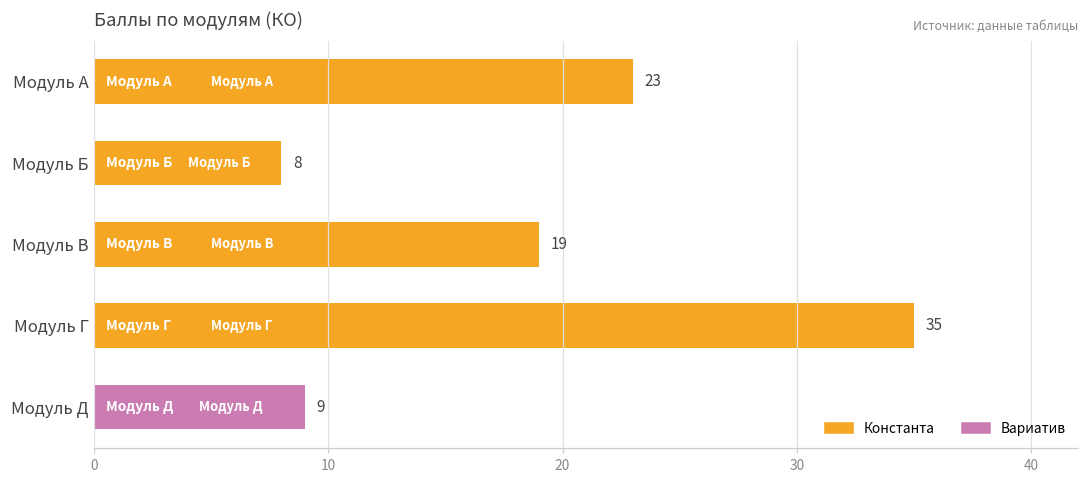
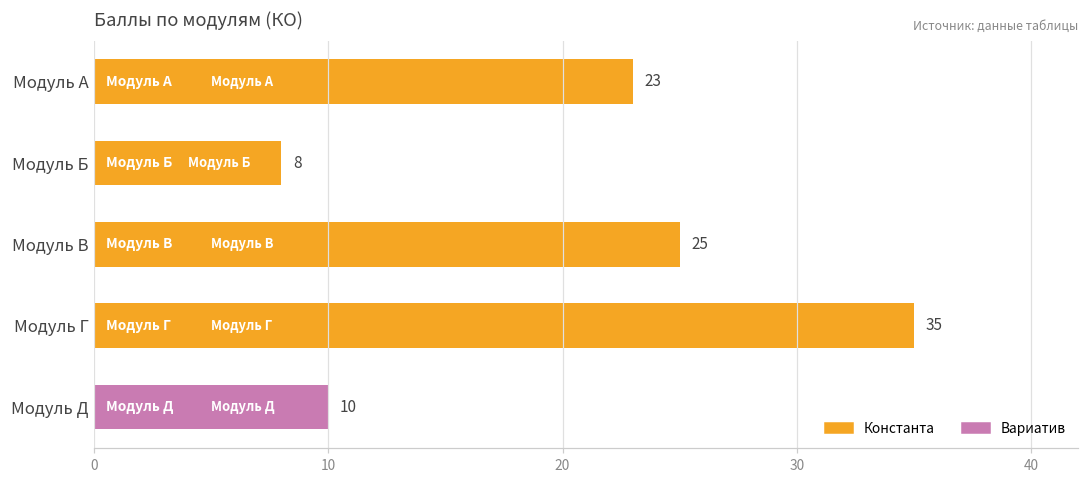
Модуль В: 19 -> 25
Модуль Д: 9 -> 10
